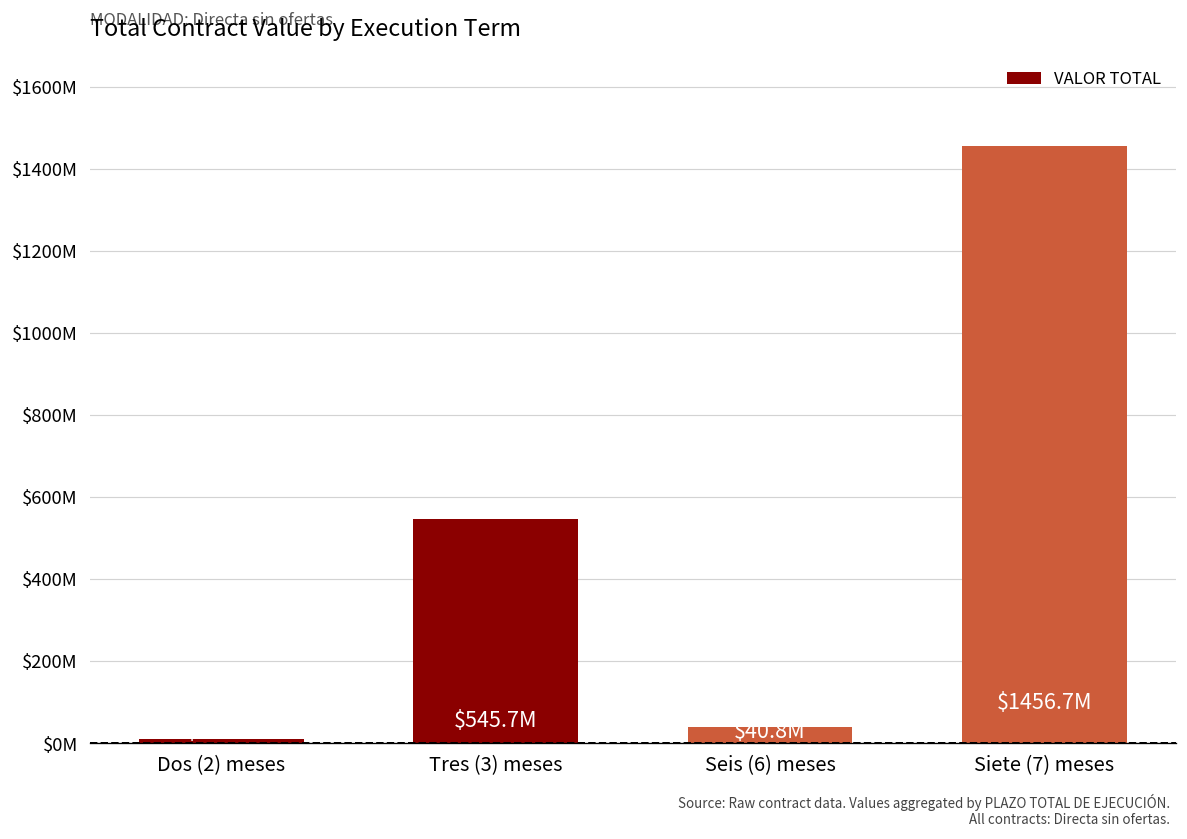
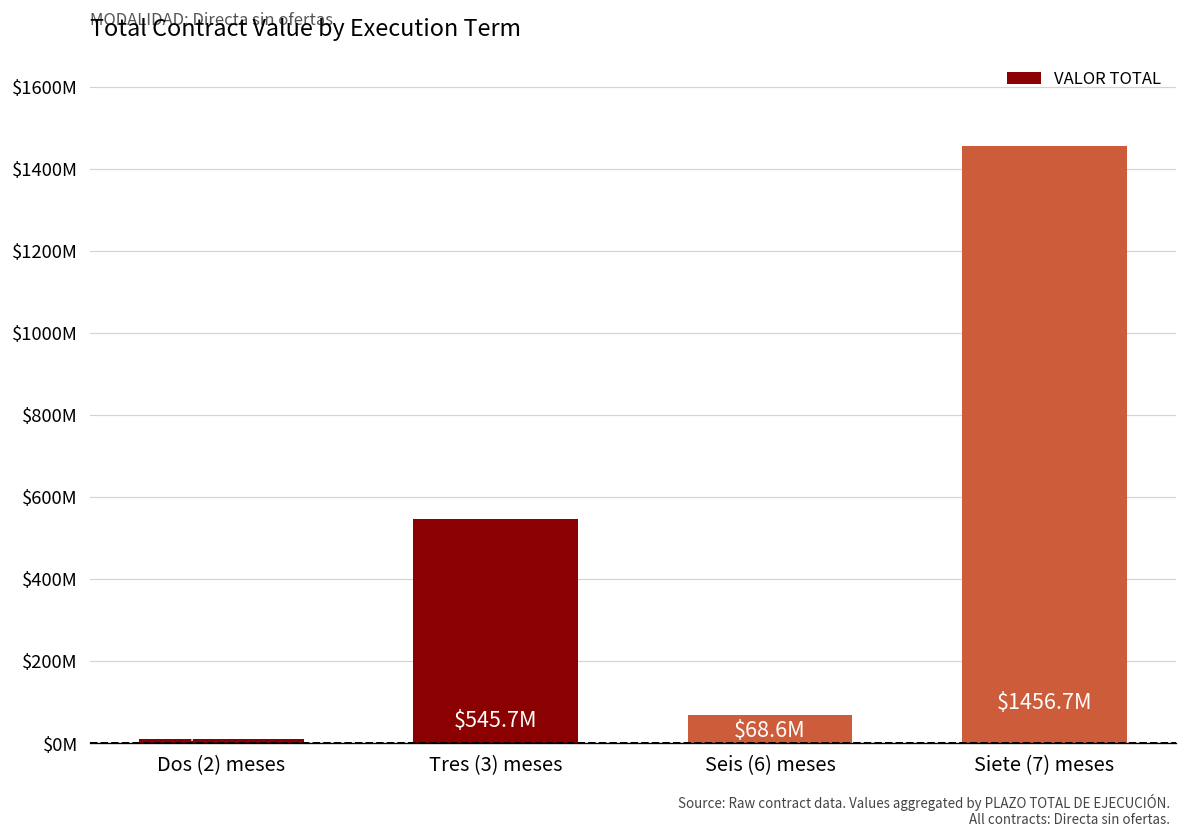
Seis (6) meses: $40.8M -> $68.6M
